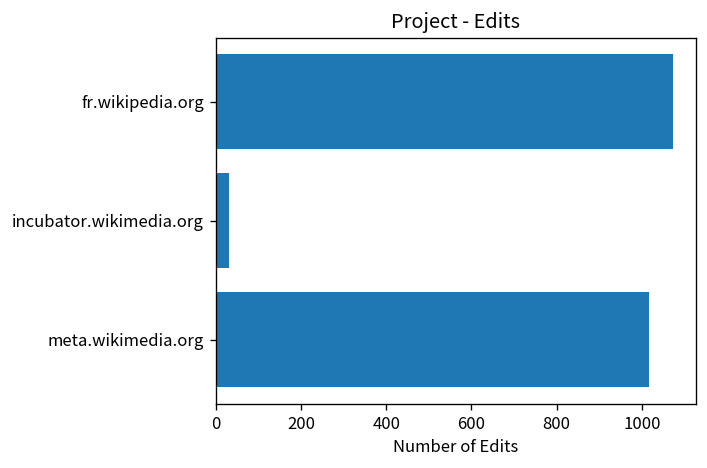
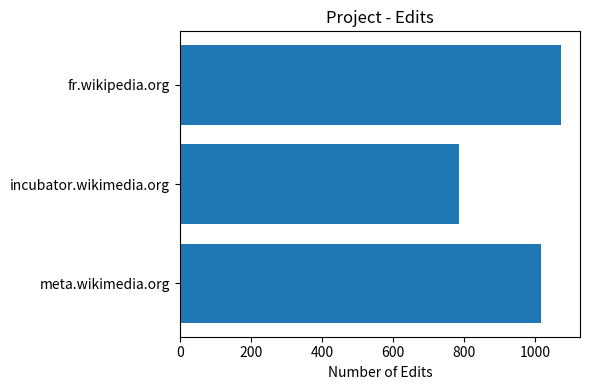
incubator.wikimedia.org: 30 -> 790
